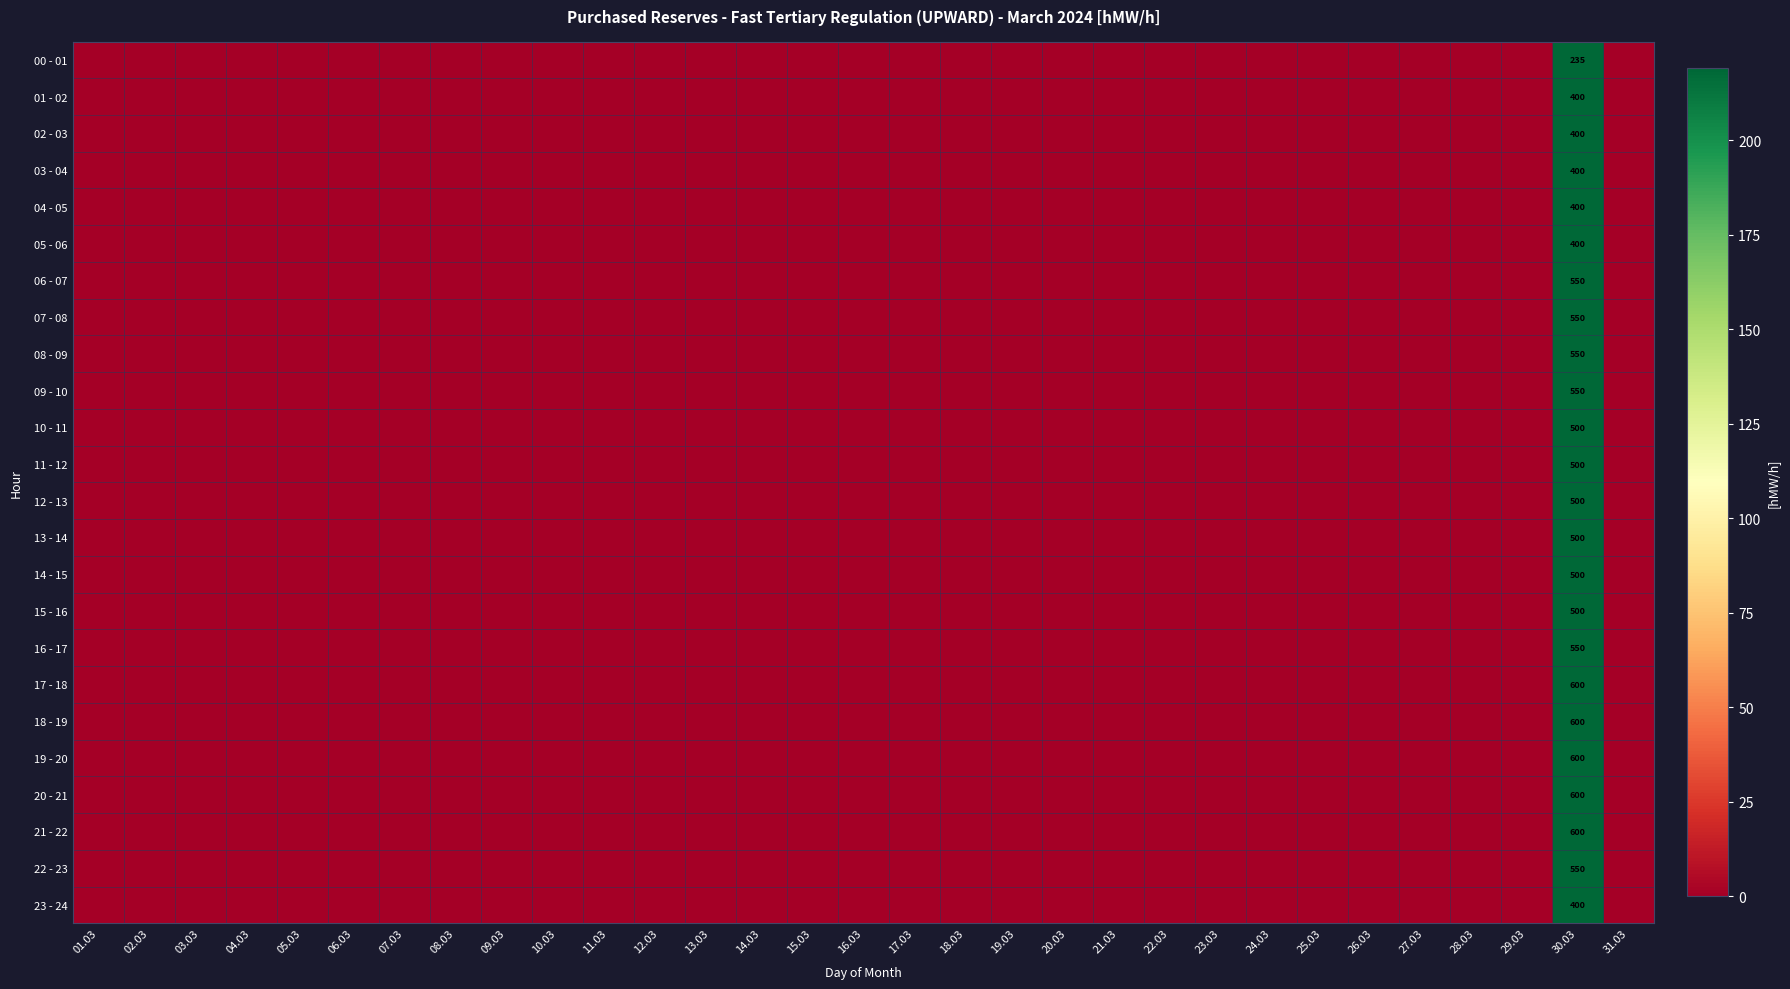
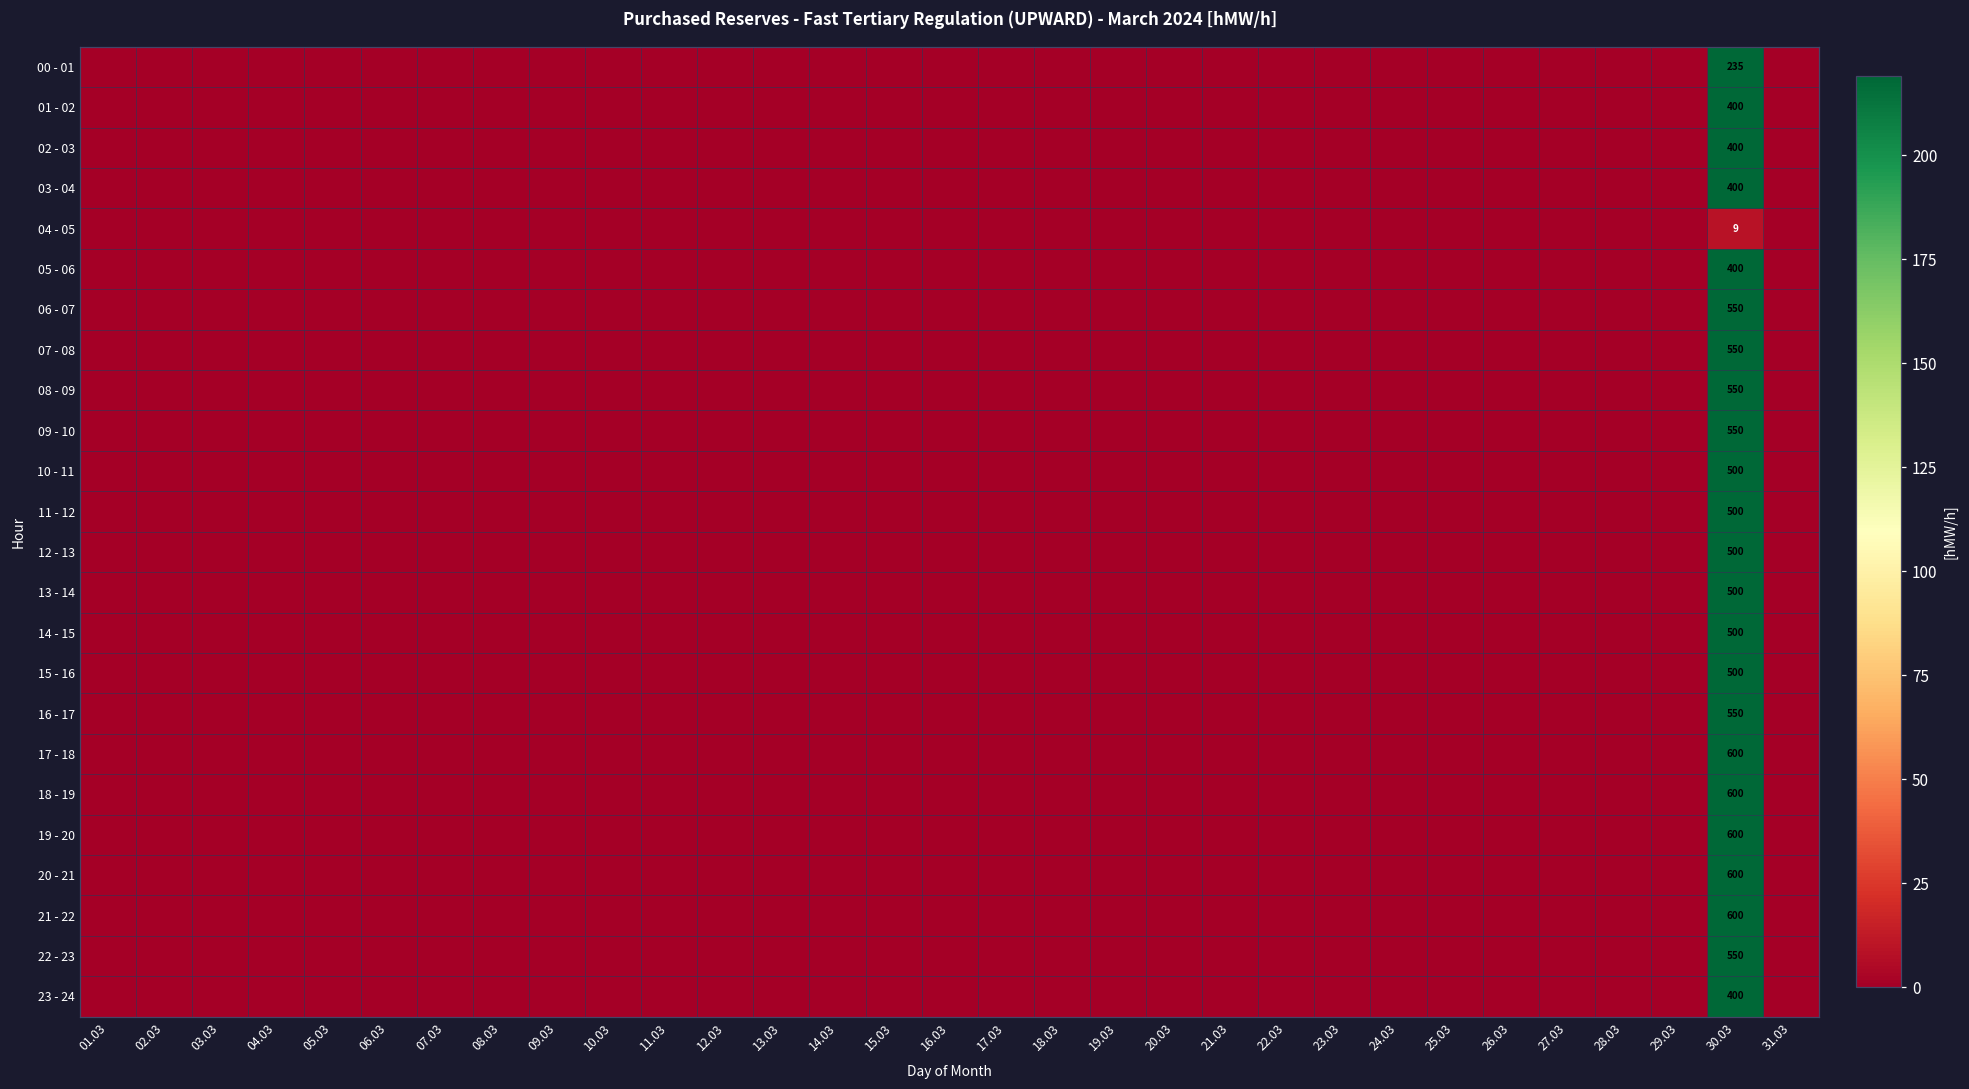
04 - 05, 30.03: 400 -> 9
